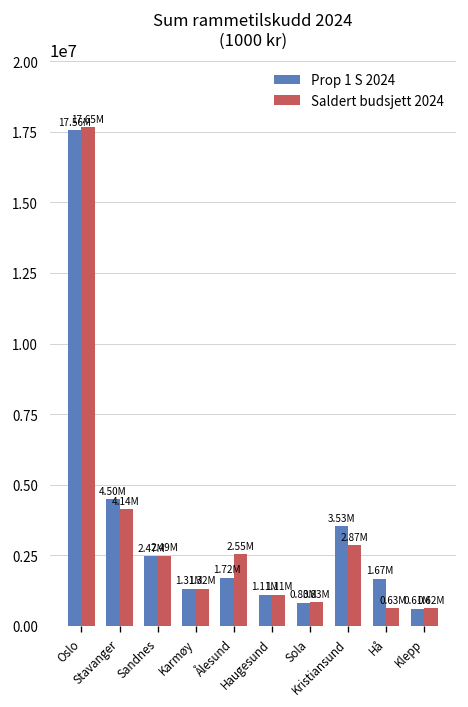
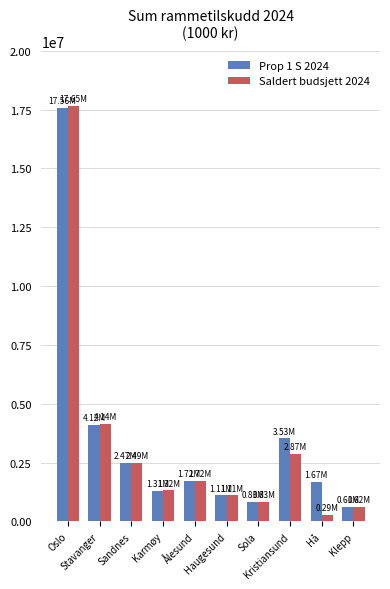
Prop 1 S 2024, Stavanger: 4.50M -> 4.12M
Saldert budsjett 2024, Ålesund: 2.55M -> 1.72M
Saldert budsjett 2024, Hå: 0.63M -> 0.29M
